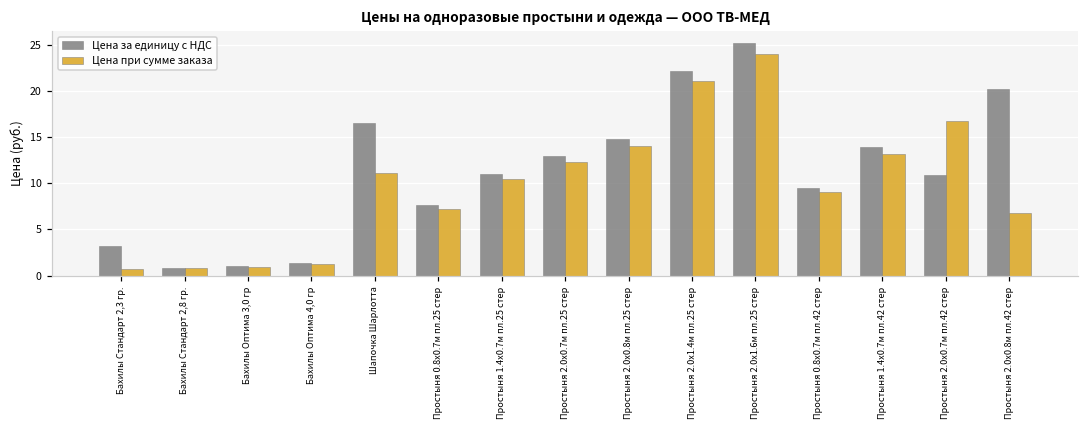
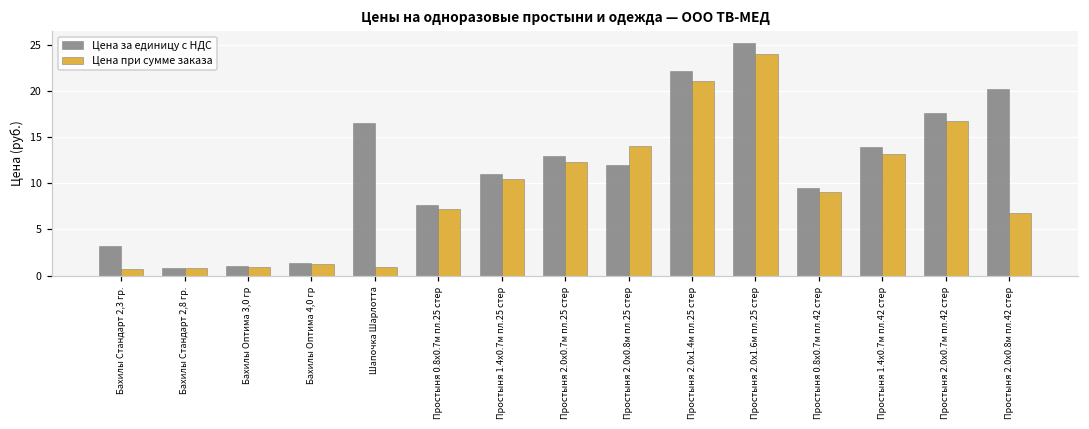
Цена при сумме заказа, Шапочка Шарлотта: 11 -> 1
Цена за единицу с НДС, Простыня 2.0х0.8м пл.25 стер: 15 -> 12
Цена за единицу с НДС, Простыня 2.0х0.7м пл.42 стер: 11 -> 18
